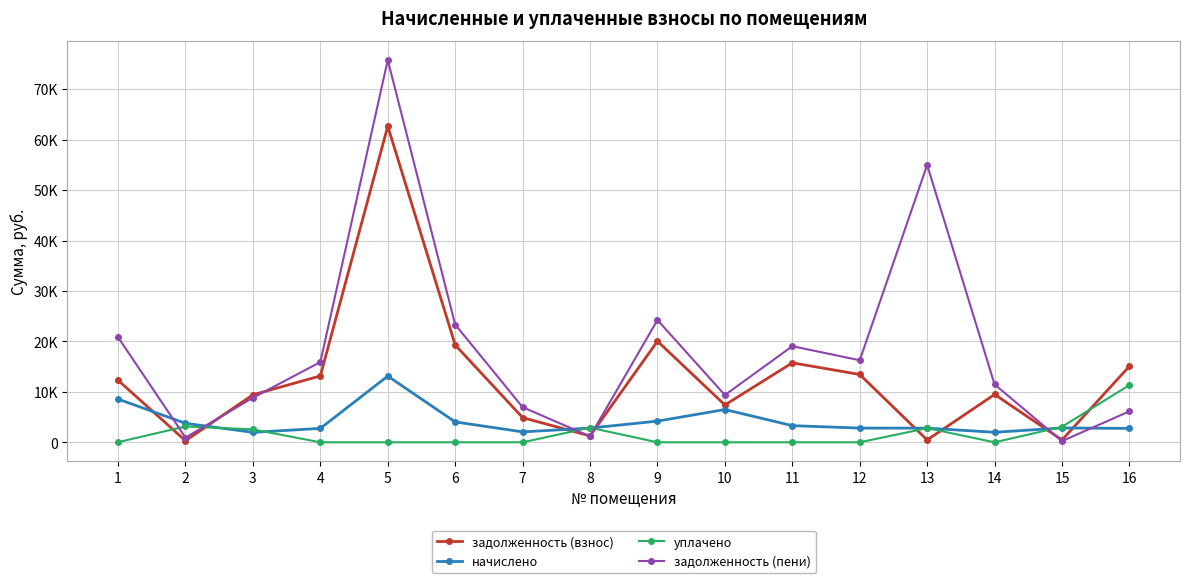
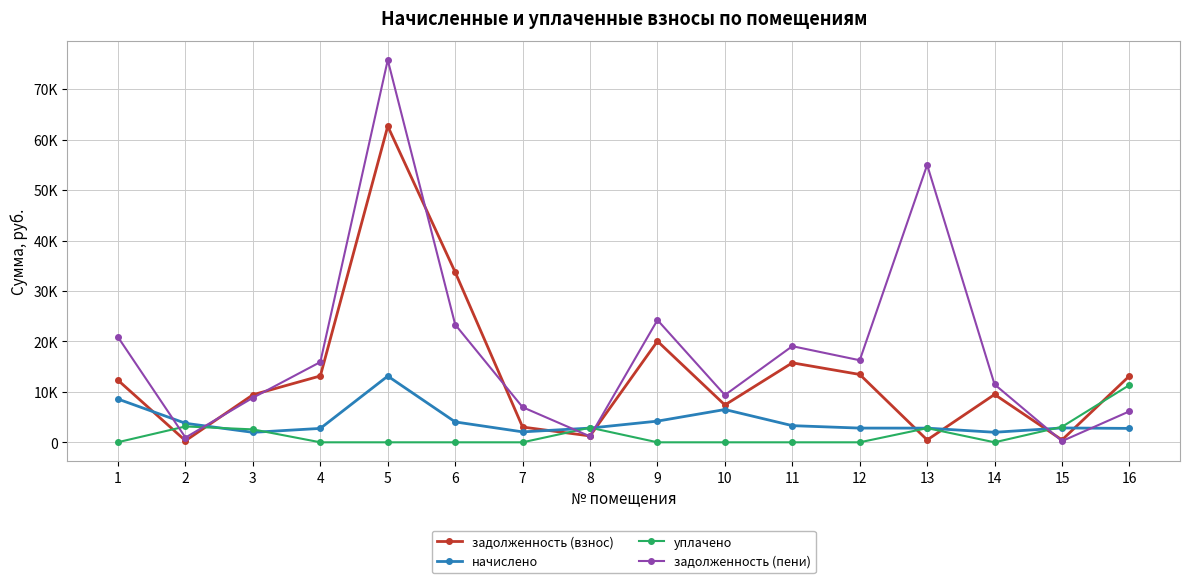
задолженность (взнос), 6: 19000 -> 34000
задолженность (взнос), 7: 5000 -> 3000
задолженность (взнос), 16: 15000 -> 13000
